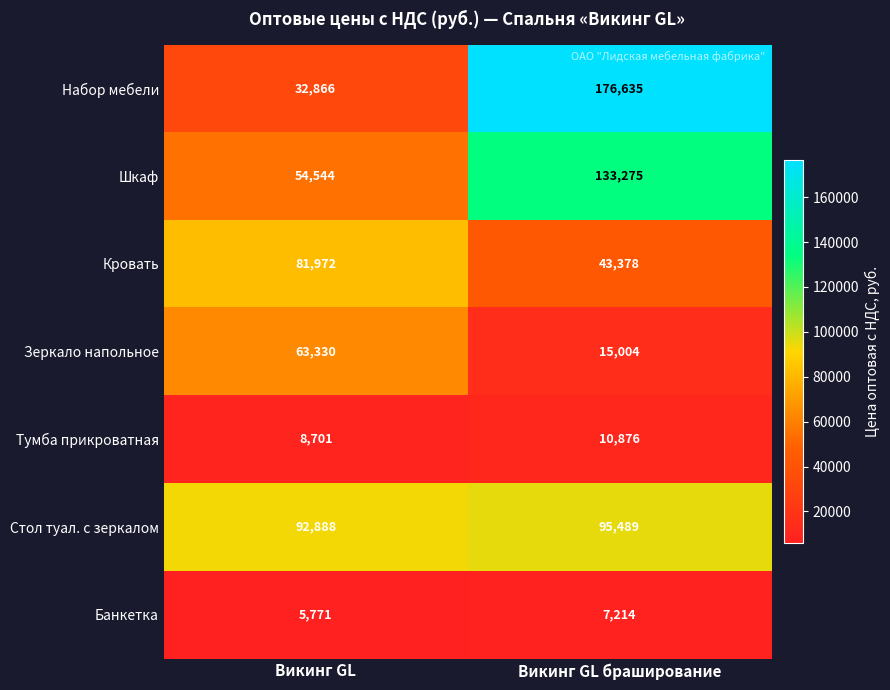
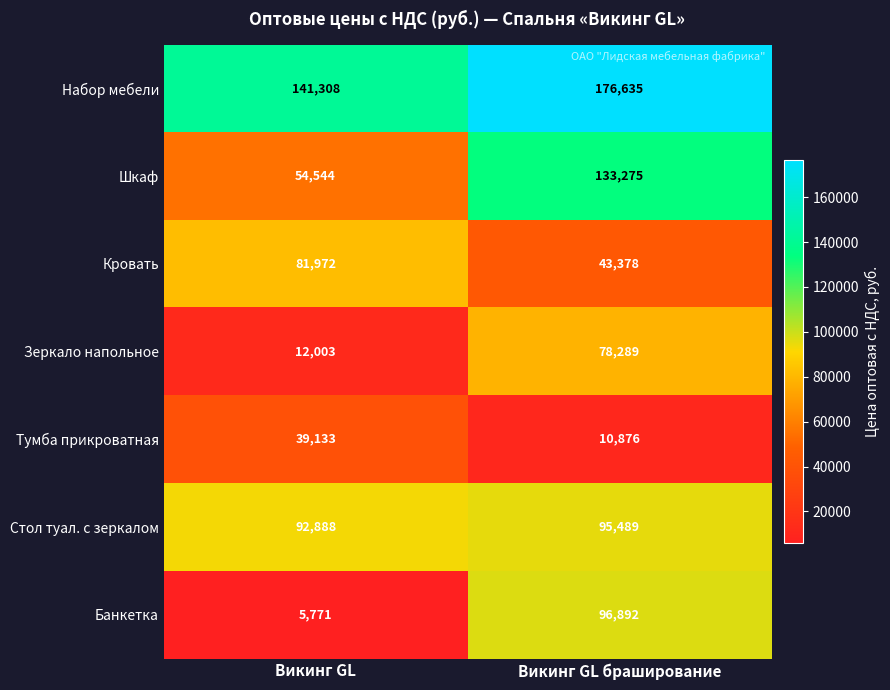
Набор мебели, Викинг GL: 32,866 -> 141,308
Зеркало напольное, Викинг GL: 63,330 -> 12,003
Зеркало напольное, Викинг GL браширование: 15,004 -> 78,289
Тумба прикроватная, Викинг GL: 8,701 -> 39,133
Банкетка, Викинг GL браширование: 7,214 -> 96,892
